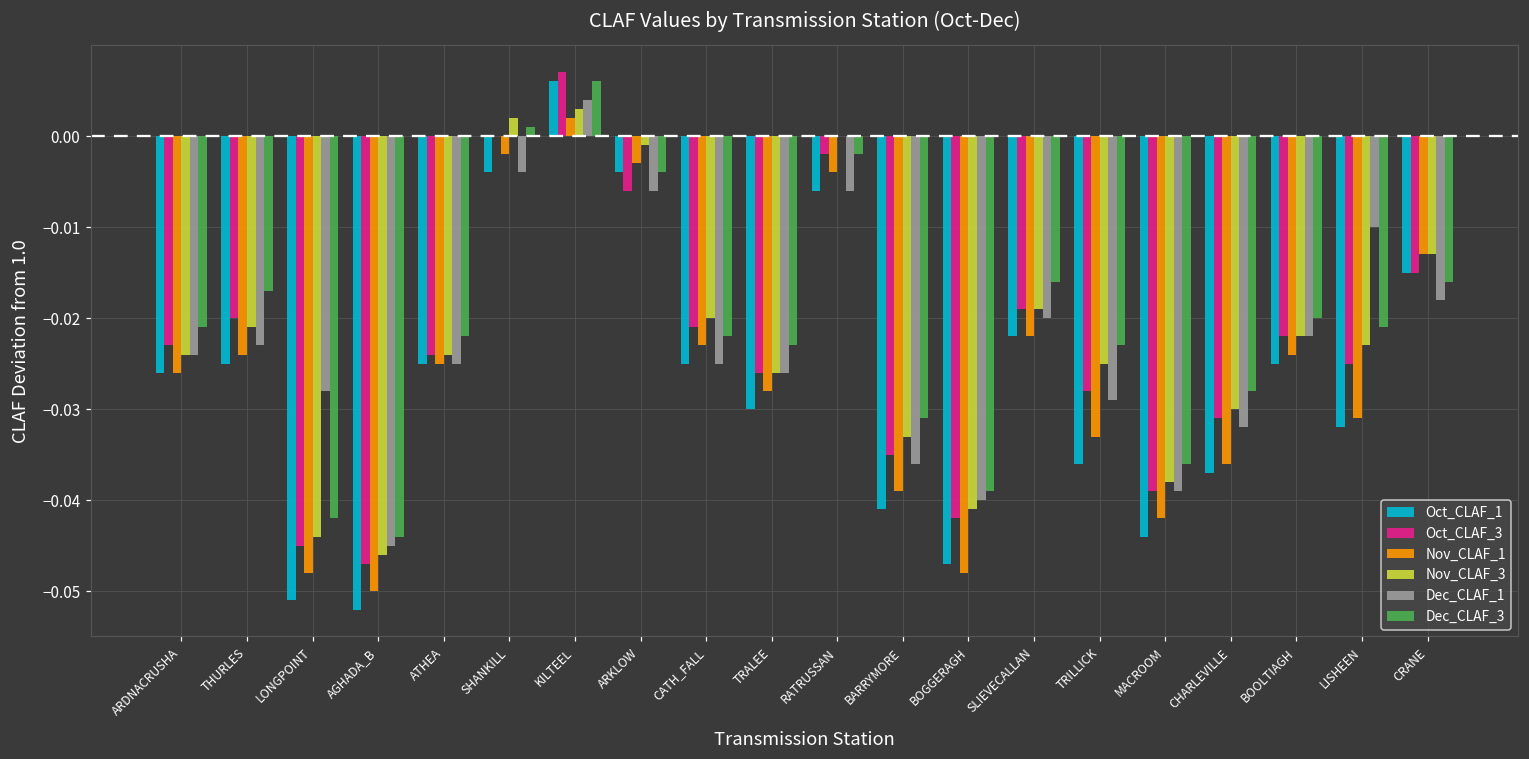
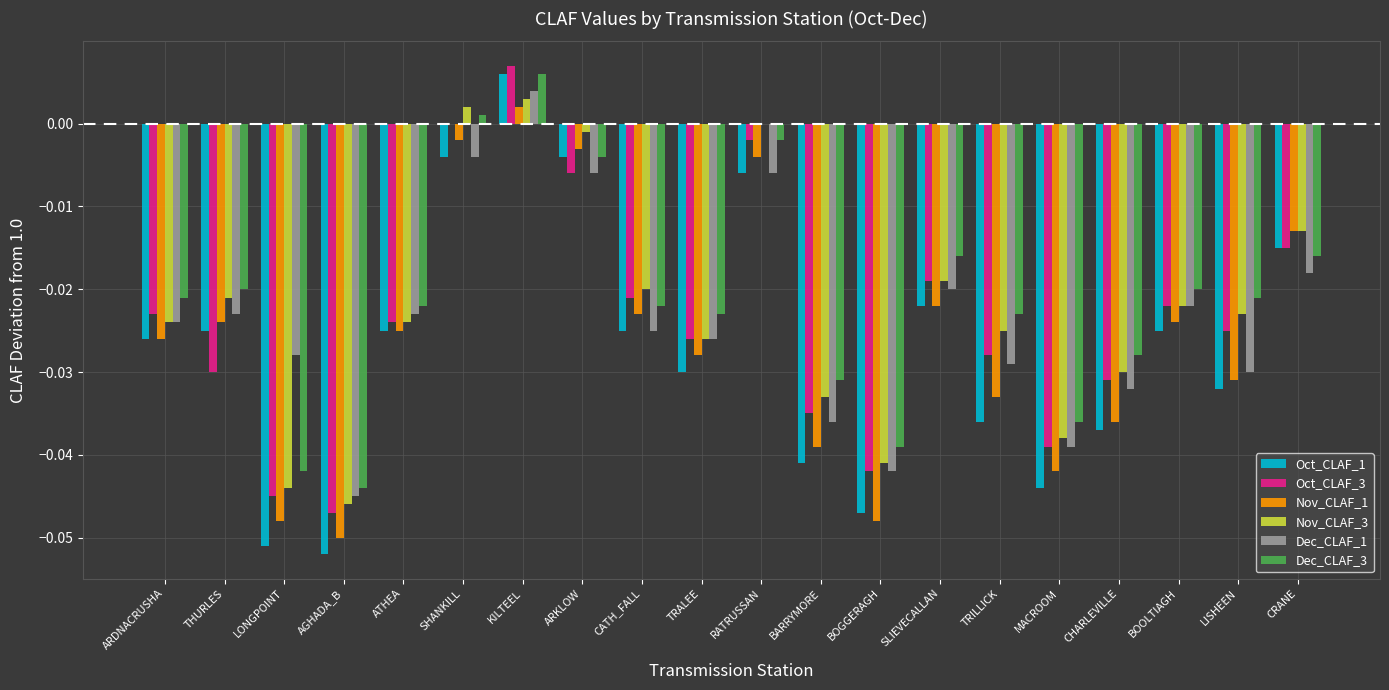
Oct_CLAF_3, THURLES: -0.020 -> -0.030
Dec_CLAF_3, THURLES: -0.017 -> -0.020
Dec_CLAF_1, ATHEA: -0.025 -> -0.023
Dec_CLAF_1, BOGGERAGH: -0.040 -> -0.042
Dec_CLAF_1, LISHEEN: -0.010 -> -0.030
